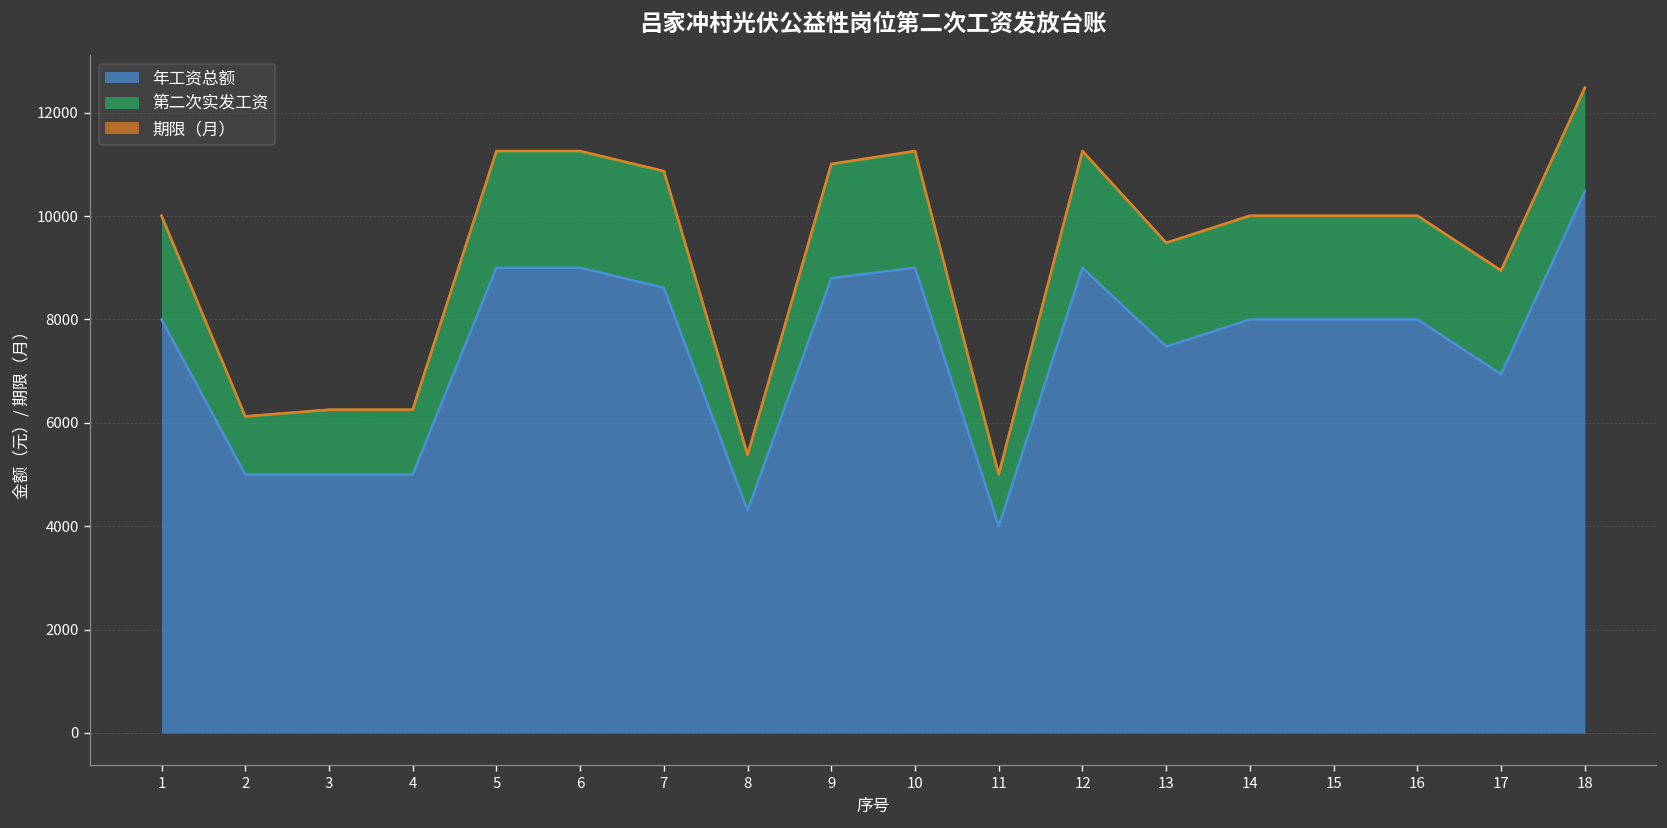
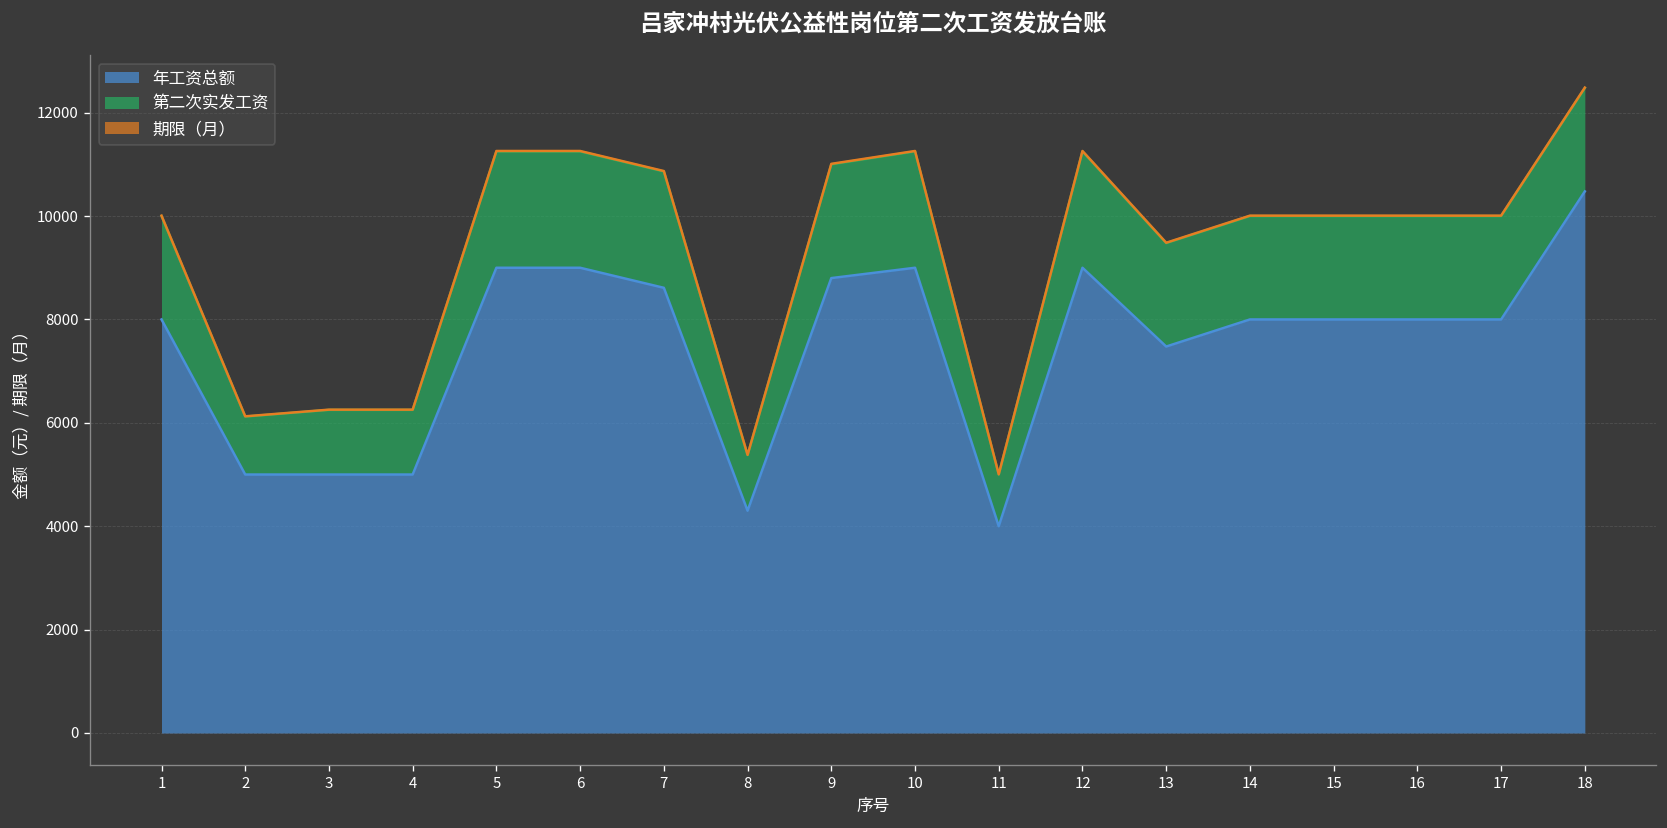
年工资总额, 17: 6900 -> 8000
